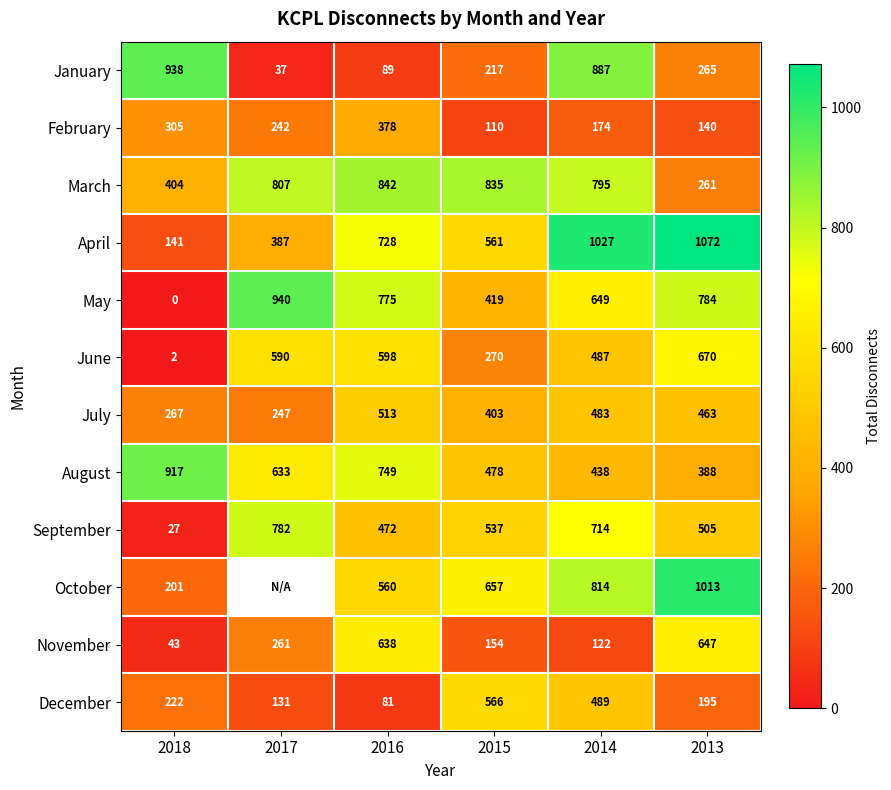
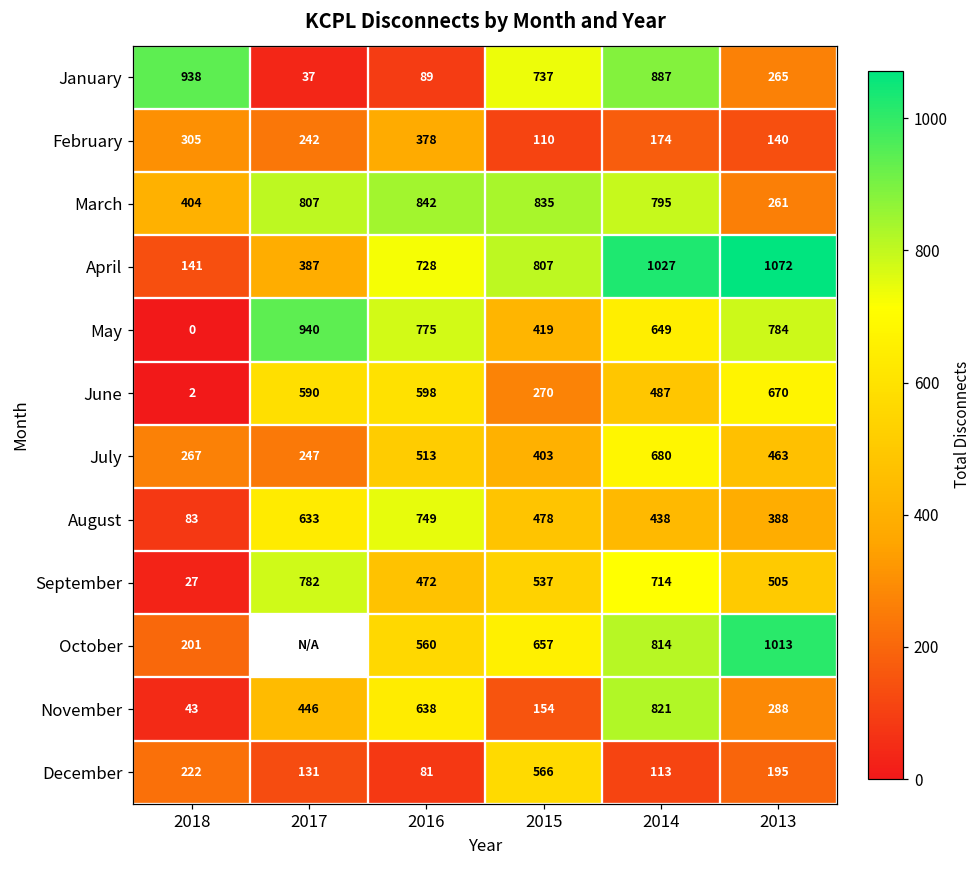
January, 2015: 217 -> 737
April, 2015: 561 -> 807
July, 2014: 483 -> 680
August, 2018: 917 -> 83
November, 2017: 261 -> 446
November, 2014: 122 -> 821
November, 2013: 647 -> 288
December, 2014: 489 -> 113
